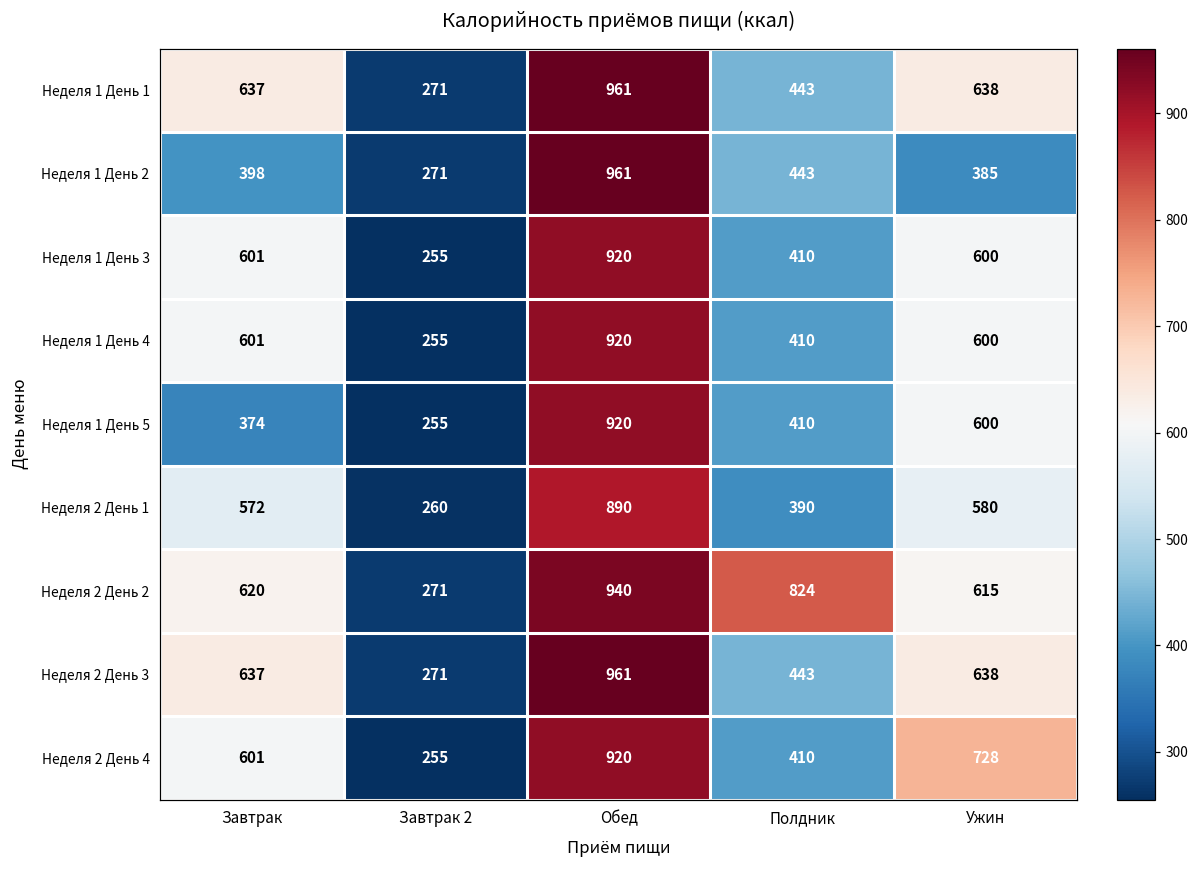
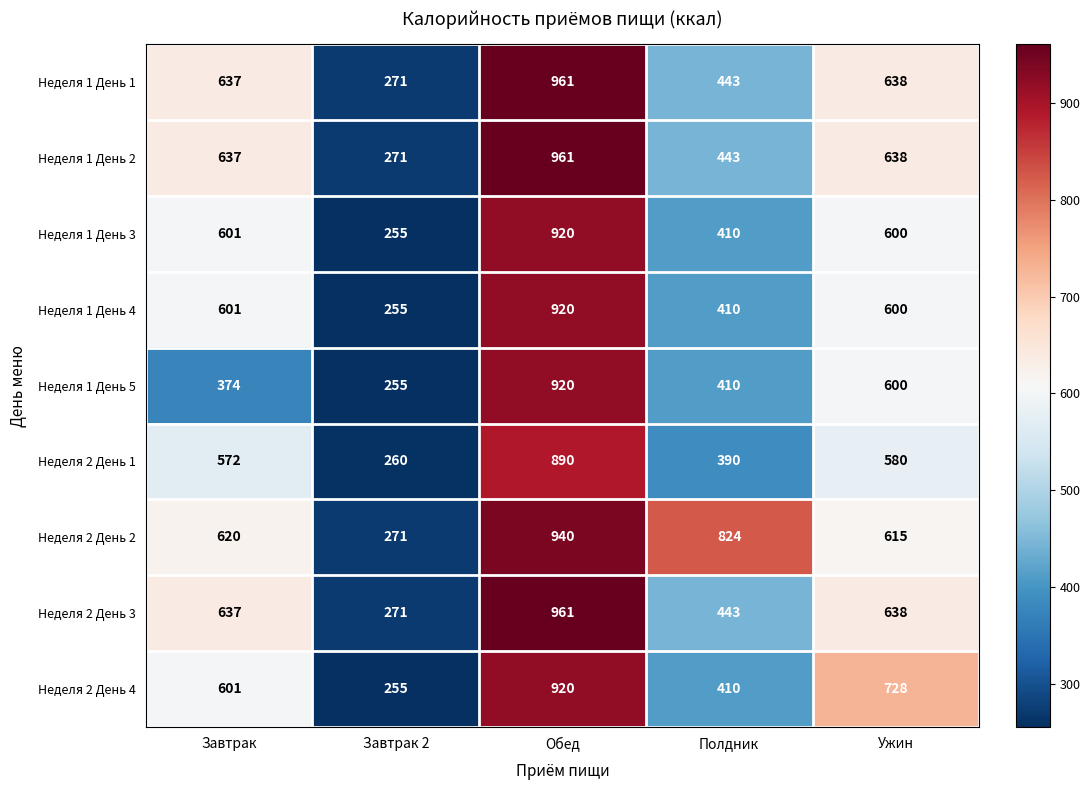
Неделя 1 День 2, Завтрак: 398 -> 637
Неделя 1 День 2, Ужин: 385 -> 638
